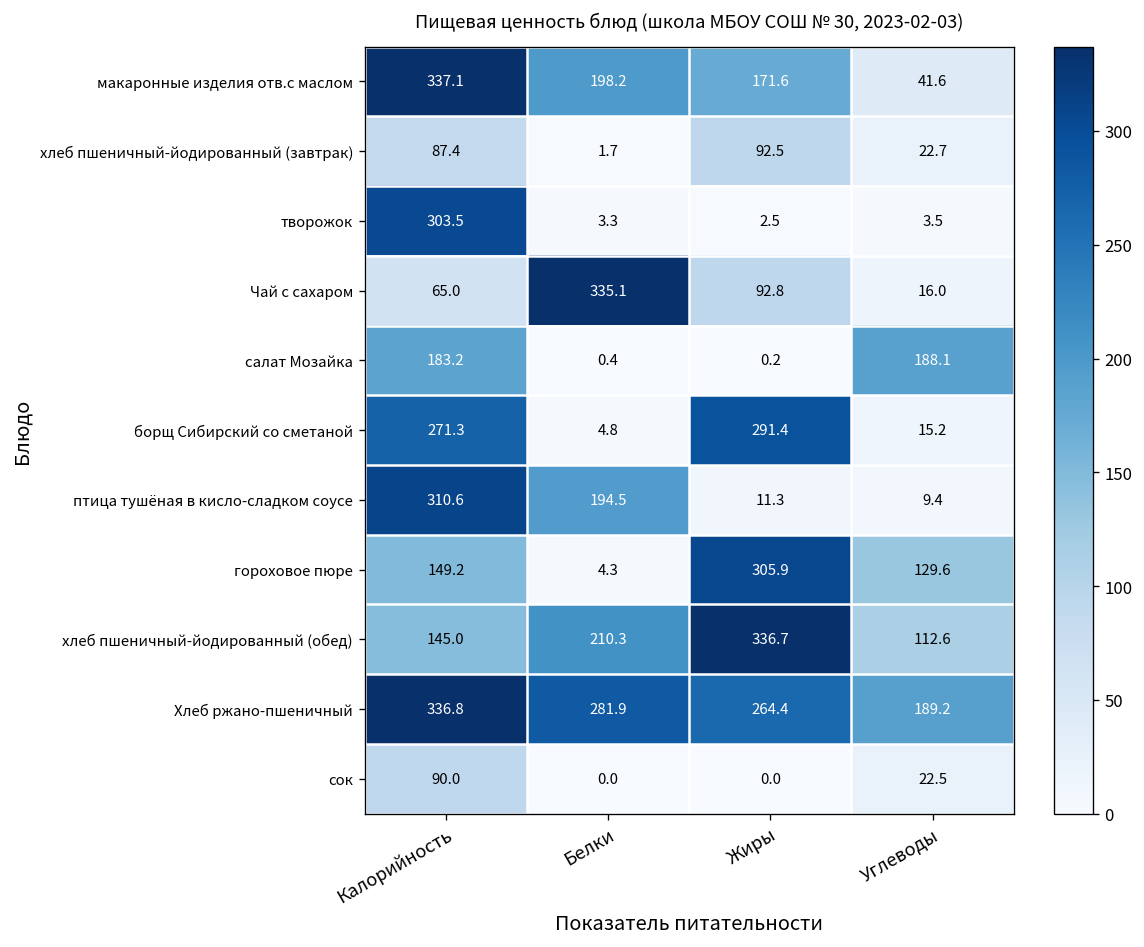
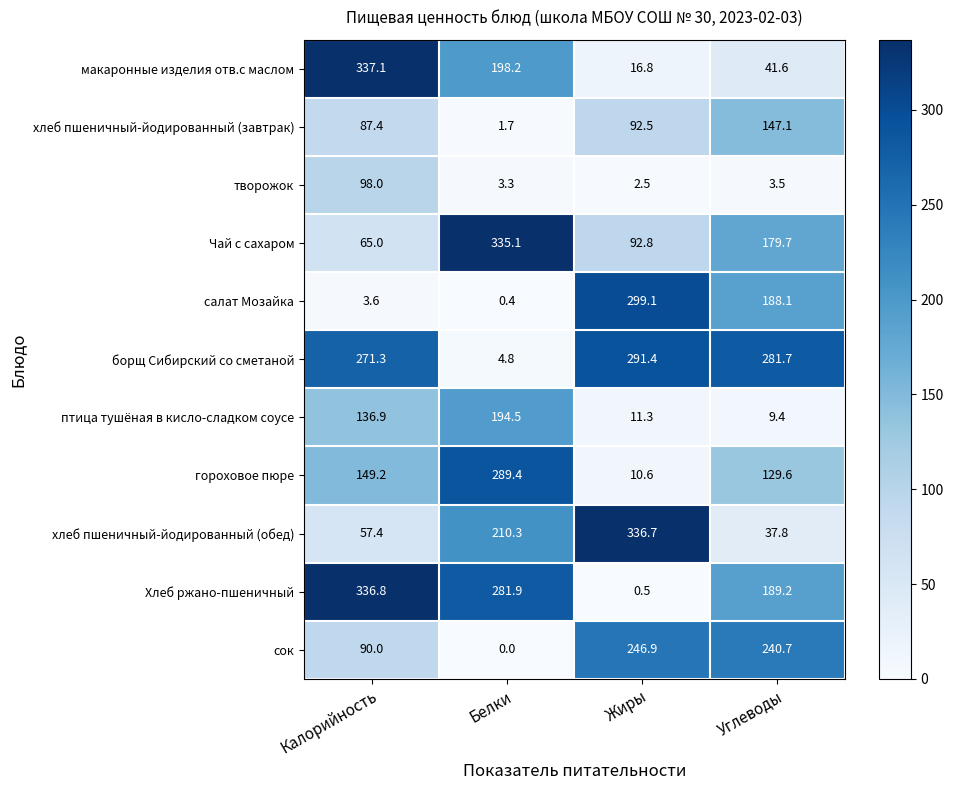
макаронные изделия отв.с маслом, Жиры: 171.6 -> 16.8
хлеб пшеничный-йодированный (завтрак), Углеводы: 22.7 -> 147.1
творожок, Калорийность: 303.5 -> 98.0
Чай с сахаром, Углеводы: 16.0 -> 179.7
салат Мозайка, Калорийность: 183.2 -> 3.6
салат Мозайка, Жиры: 0.2 -> 299.1
борщ Сибирский со сметаной, Углеводы: 15.2 -> 281.7
птица тушёная в кисло-сладком соусе, Калорийность: 310.6 -> 136.9
гороховое пюре, Белки: 4.3 -> 289.4
гороховое пюре, Жиры: 305.9 -> 10.6
хлеб пшеничный-йодированный (обед), Калорийность: 145.0 -> 57.4
хлеб пшеничный-йодированный (обед), Углеводы: 112.6 -> 37.8
Хлеб ржано-пшеничный, Жиры: 264.4 -> 0.5
сок, Жиры: 0.0 -> 246.9
сок, Углеводы: 22.5 -> 240.7
